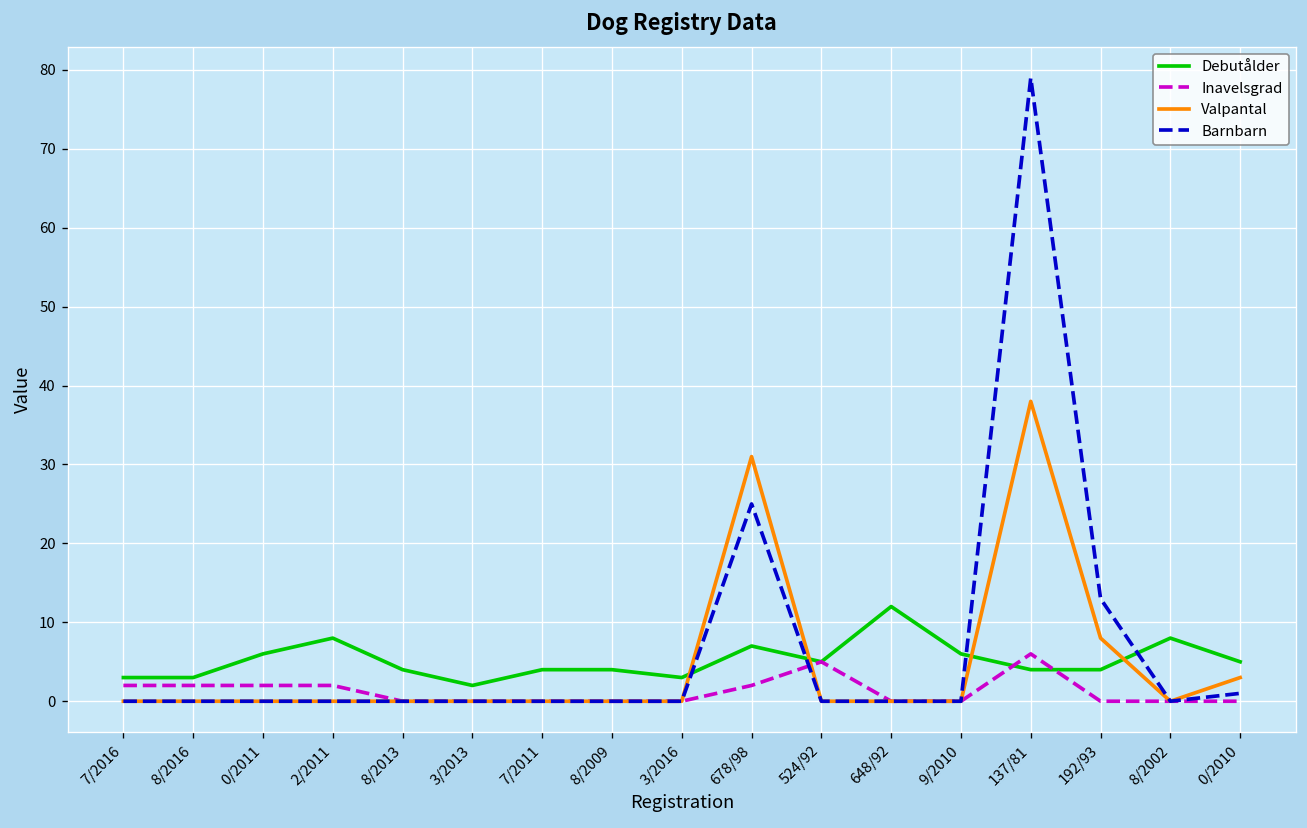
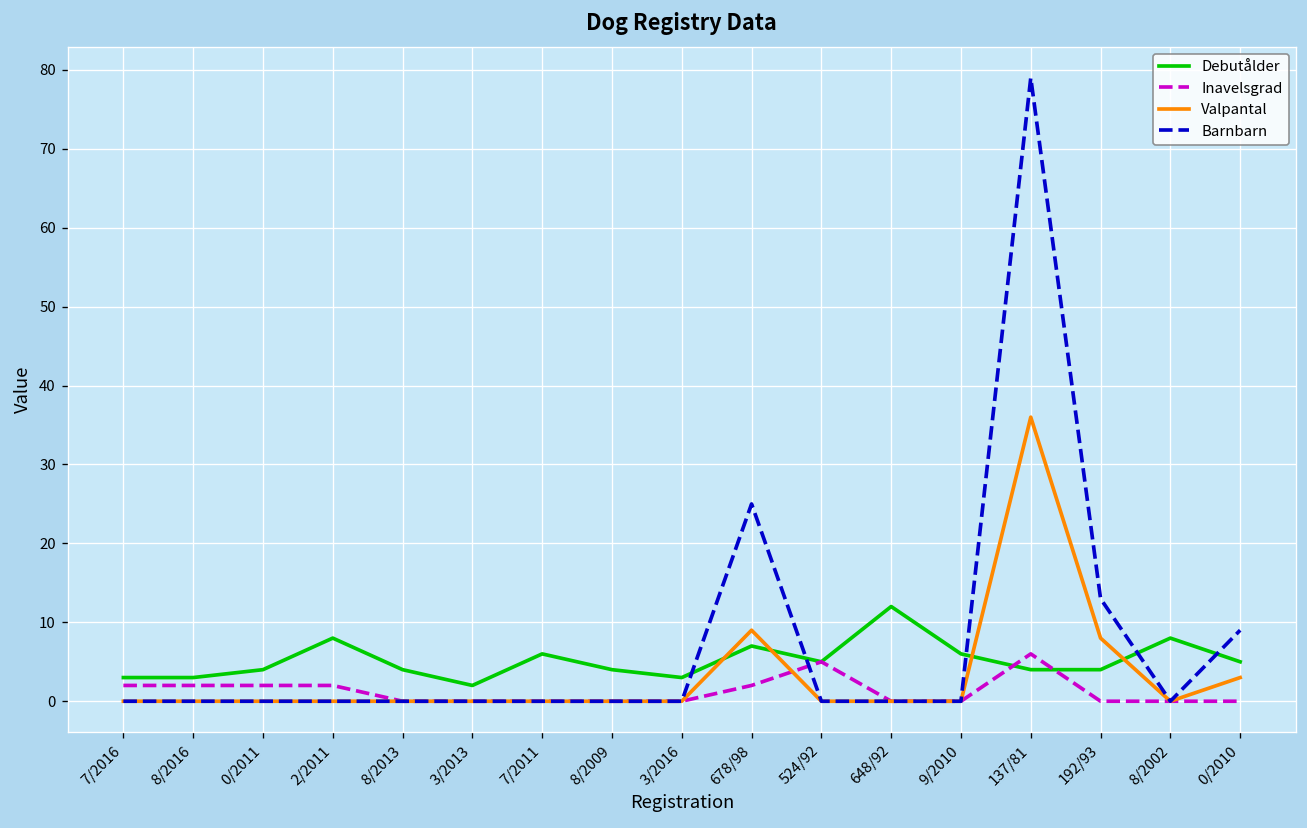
Debutålder, 0/2011: 6 -> 4
Debutålder, 7/2011: 4 -> 6
Valpantal, 678/98: 31 -> 9
Valpantal, 137/81: 38 -> 36
Barnbarn, 0/2010: 1 -> 9
